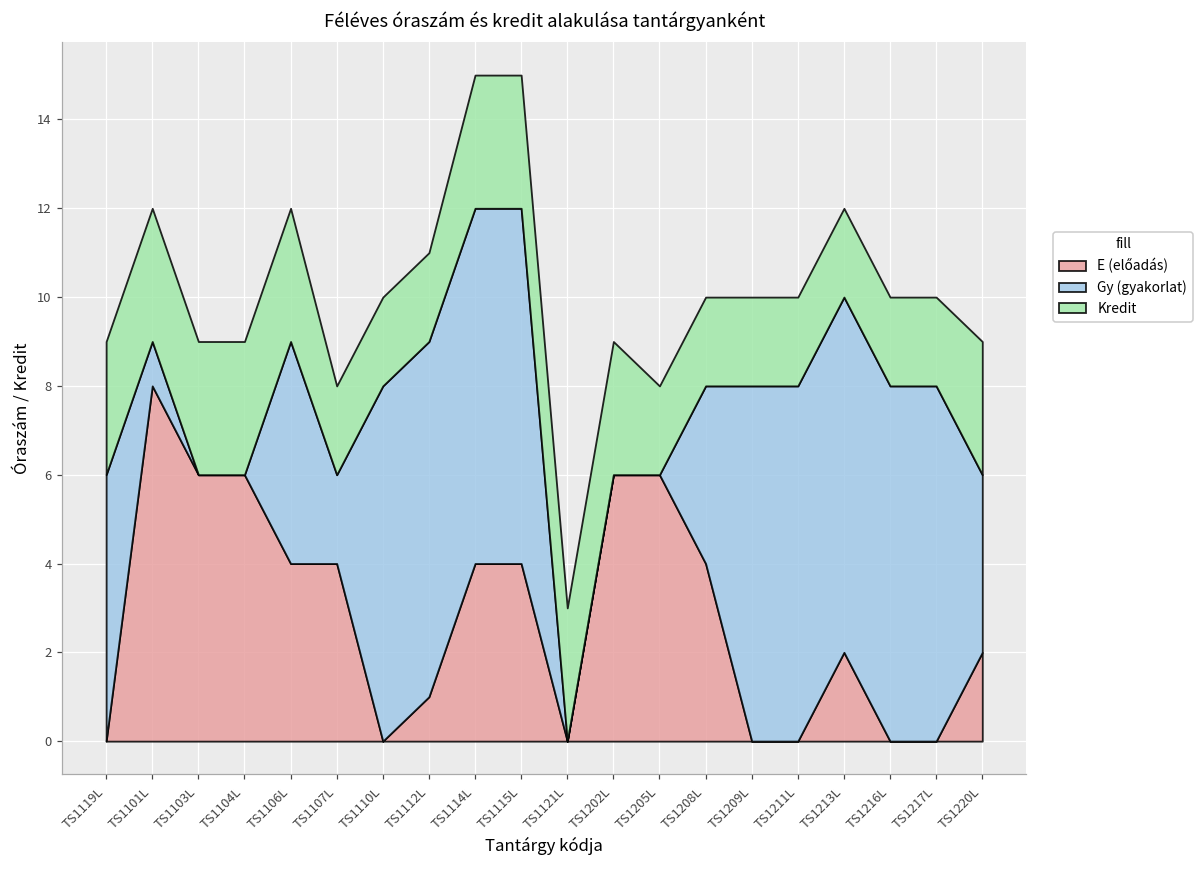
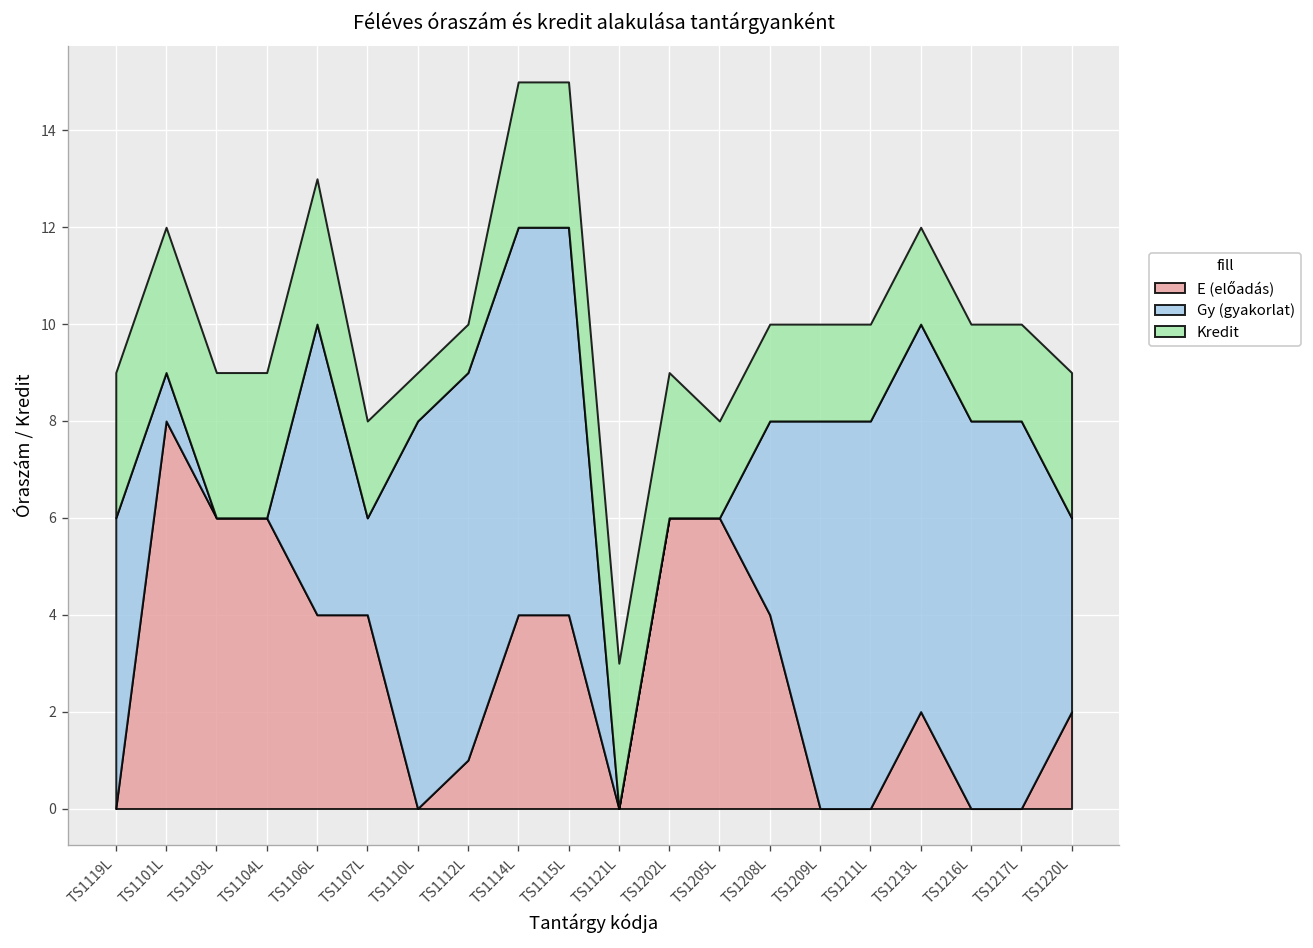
Gy (gyakorlat), TS1106L: 5 -> 6
Kredit, TS1110L: 2 -> 1
Kredit, TS1112L: 2 -> 1
